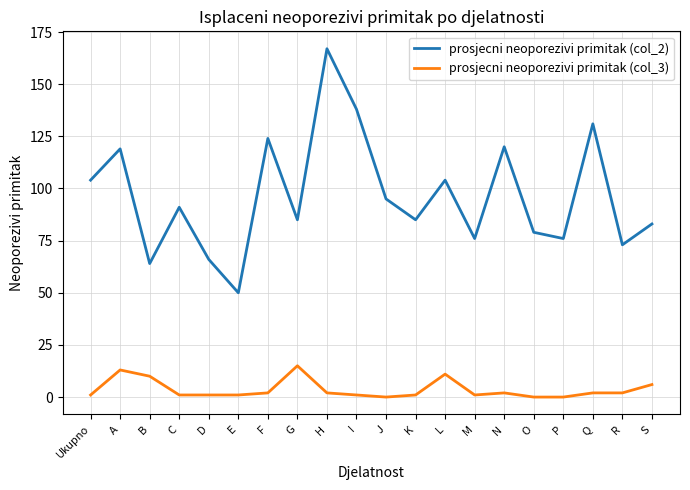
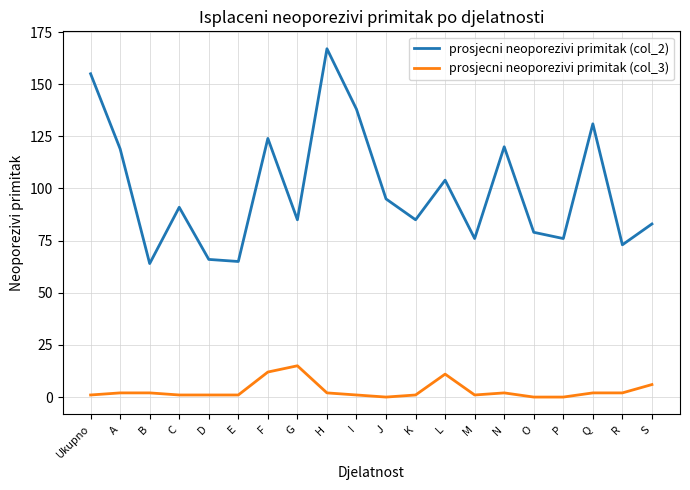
prosjecni neoporezivi primitak (col_2), Ukupno: 104 -> 155
prosjecni neoporezivi primitak (col_3), A: 13 -> 2
prosjecni neoporezivi primitak (col_3), B: 10 -> 2
prosjecni neoporezivi primitak (col_2), E: 50 -> 65
prosjecni neoporezivi primitak (col_3), F: 2 -> 12
